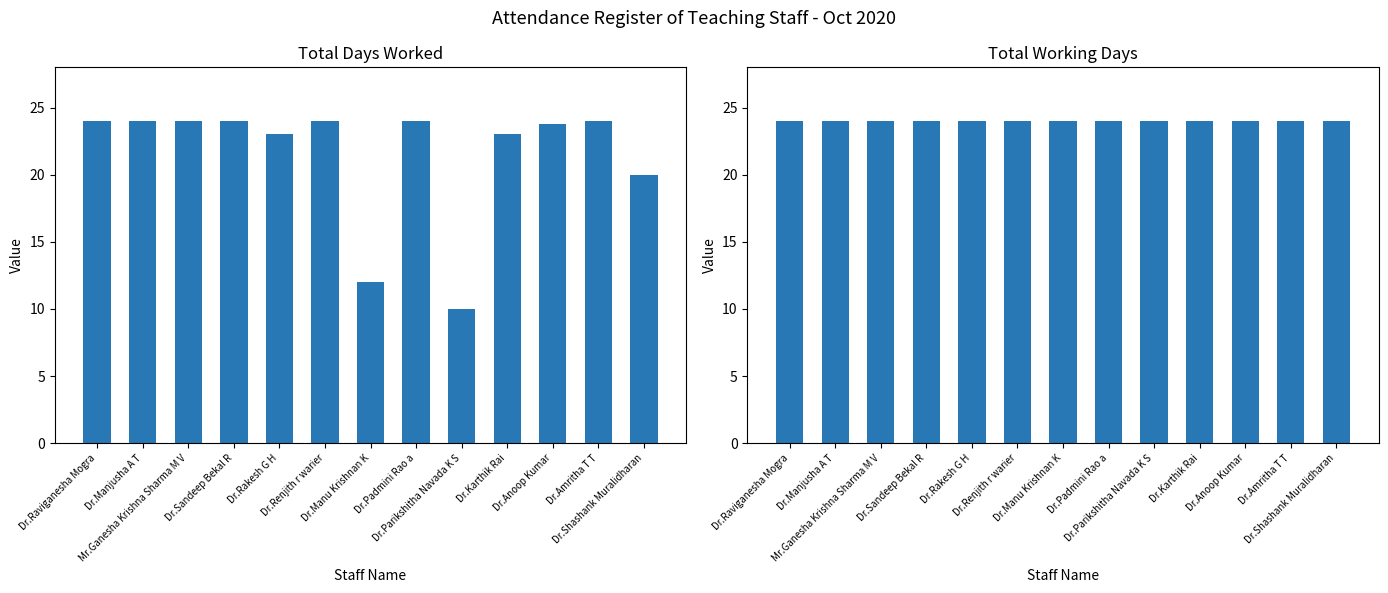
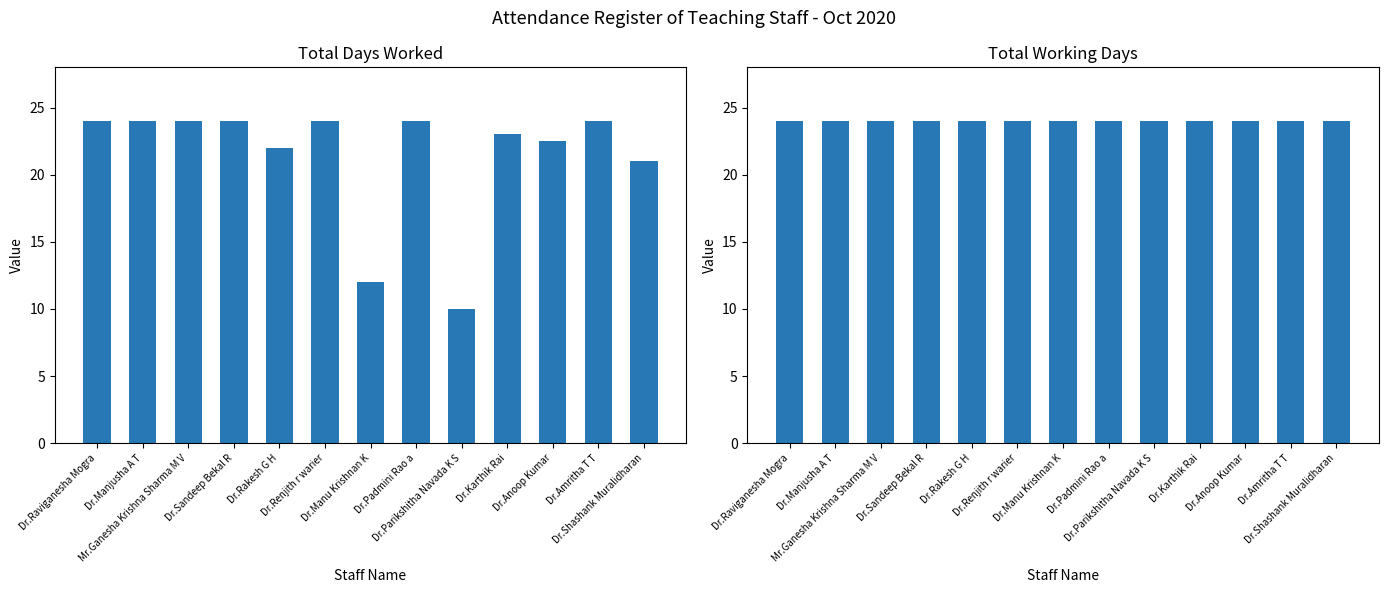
Total Days Worked, Dr.Rakesh G H: 23 -> 22
Total Days Worked, Dr.Anoop Kumar: 23.8 -> 22.5
Total Days Worked, Dr.Shashank Muralidharan: 20 -> 21
